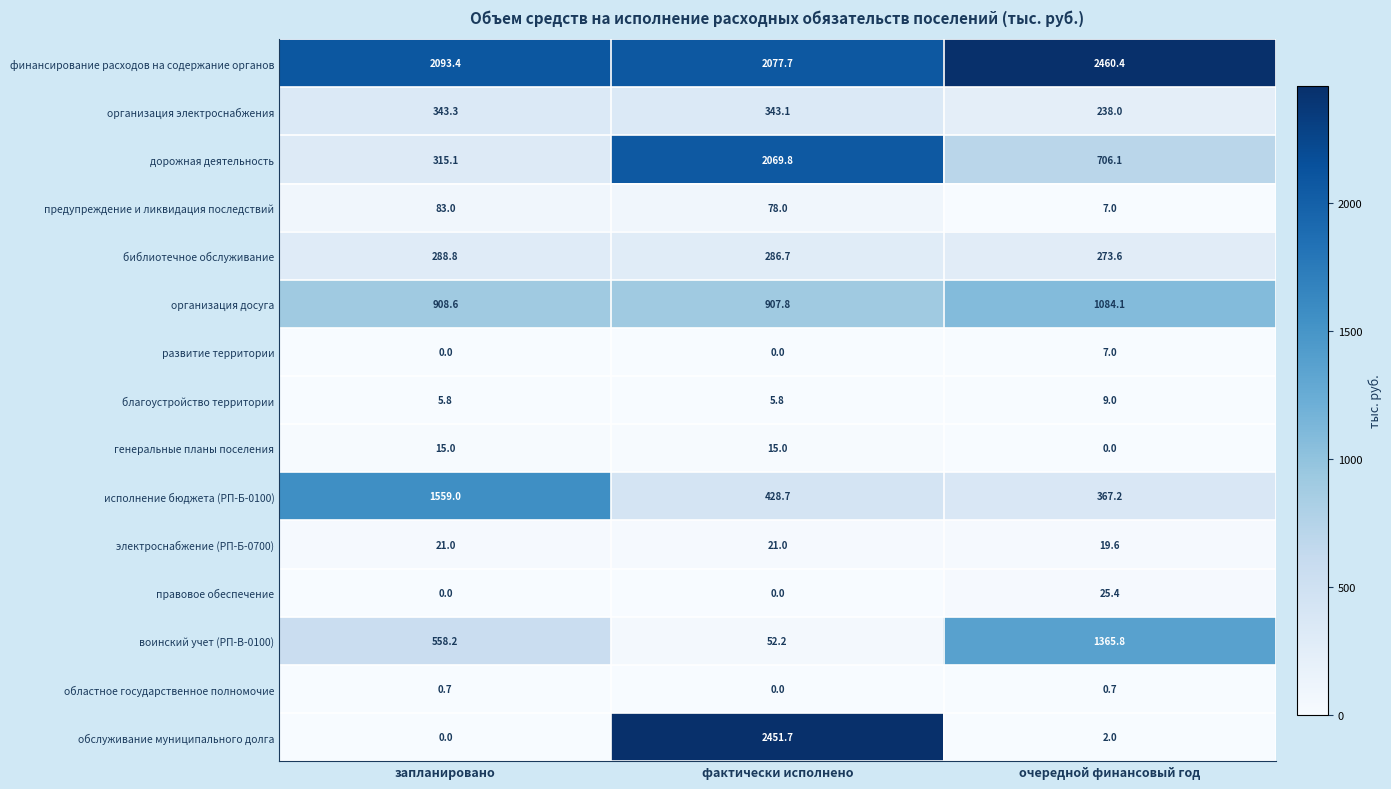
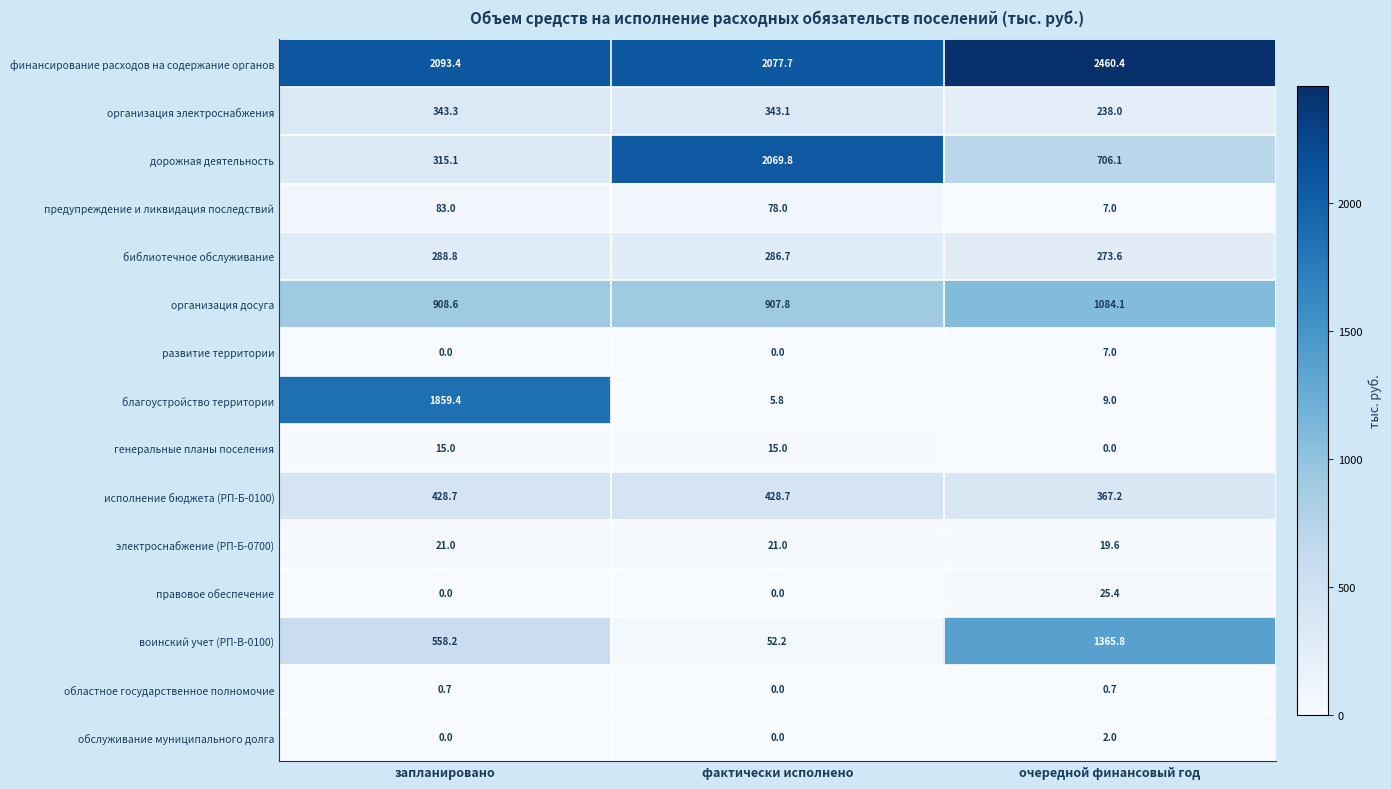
благоустройство территории, запланировано: 5.8 -> 1859.4
исполнение бюджета (РП-Б-0100), запланировано: 1559.0 -> 428.7
обслуживание муниципального долга, фактически исполнено: 2451.7 -> 0.0
